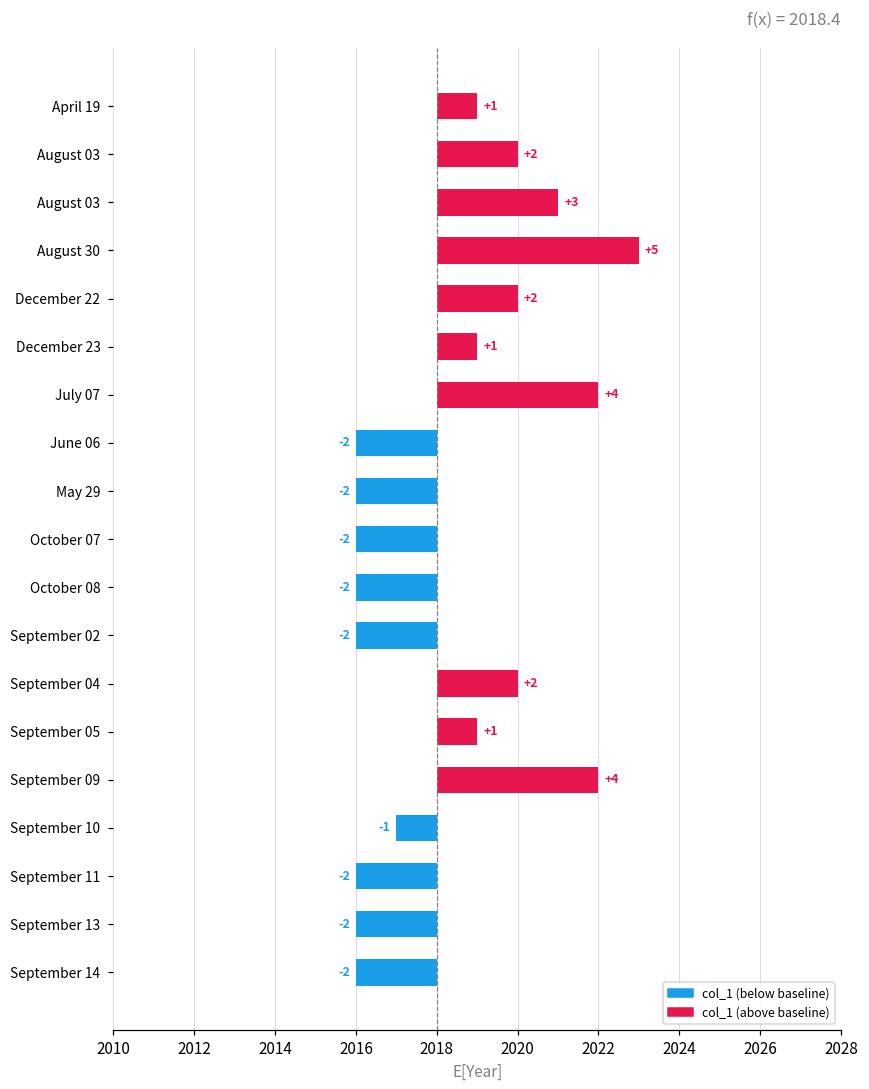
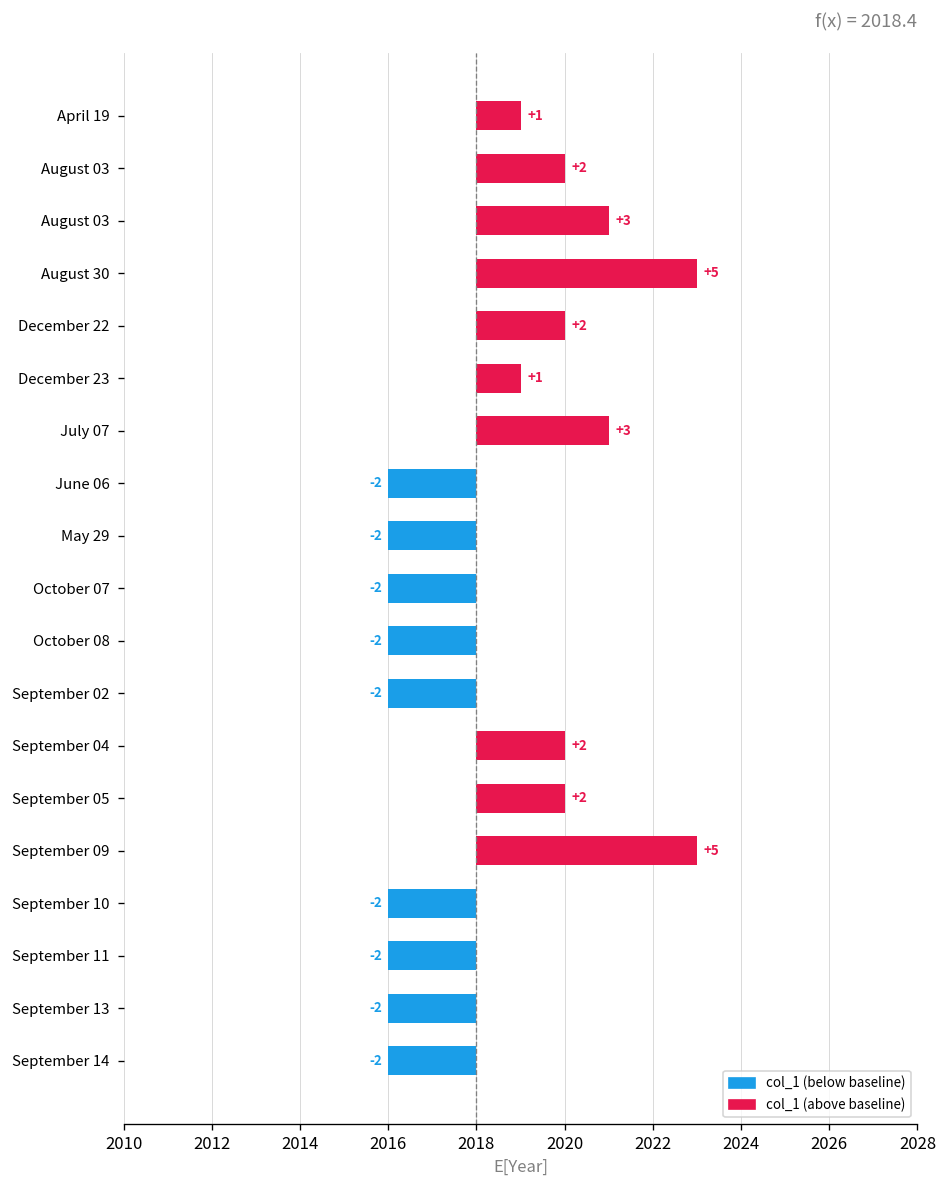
July 07: +4 -> +3
September 05: +1 -> +2
September 09: +4 -> +5
September 10: -1 -> -2
